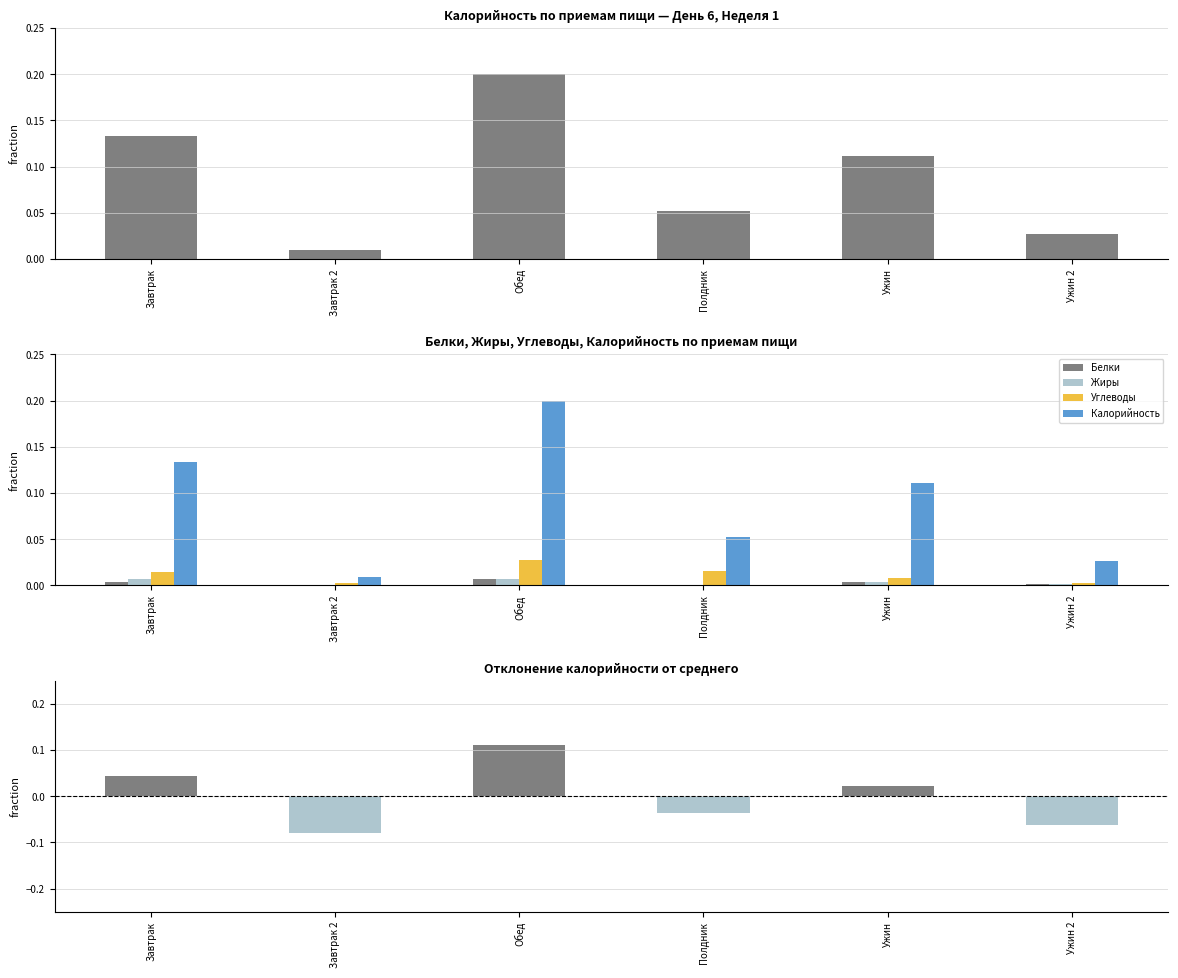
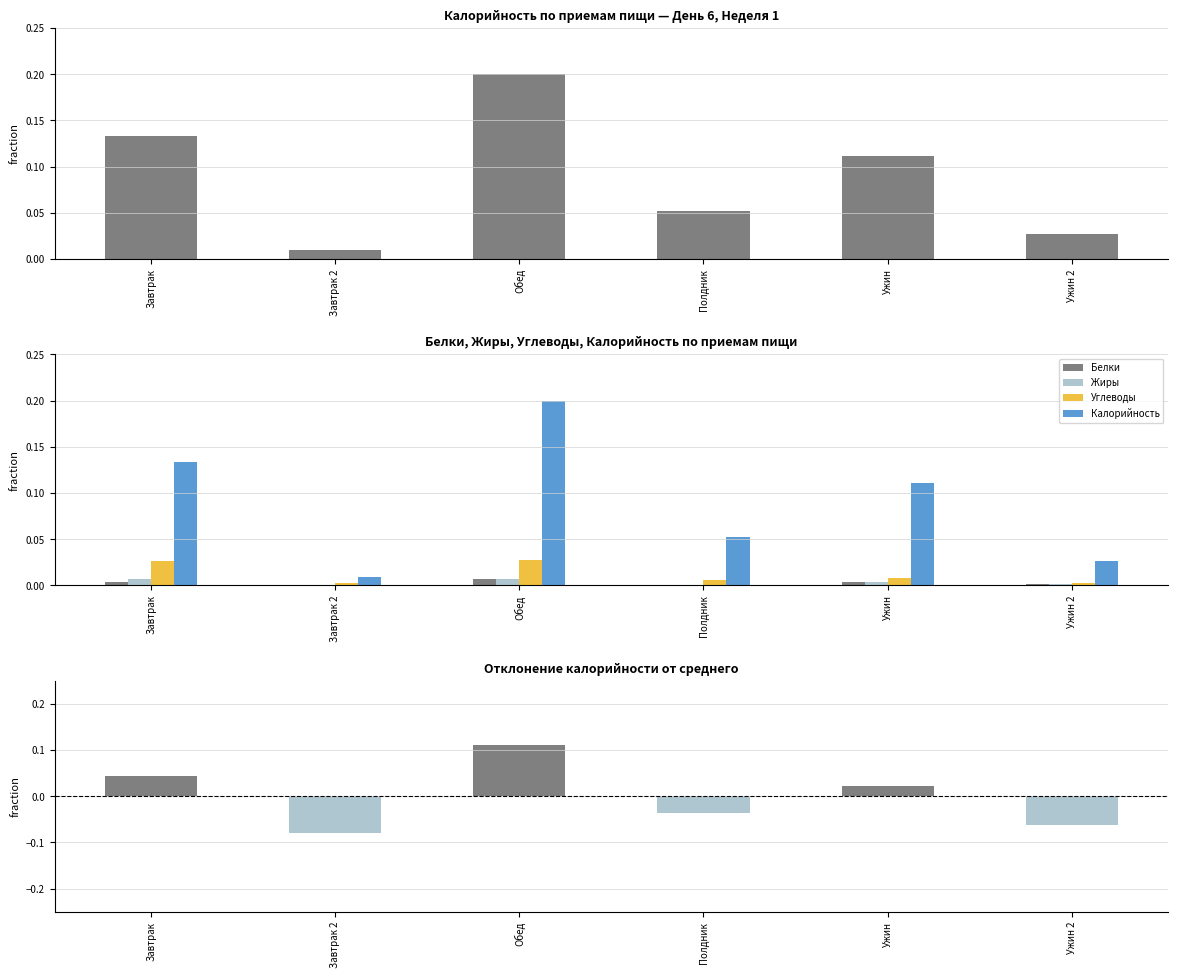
Белки, Жиры, Углеводы, Калорийность по приемам пищи, Углеводы, Завтрак: 0.01 -> 0.03
Белки, Жиры, Углеводы, Калорийность по приемам пищи, Углеводы, Полдник: 0.02 -> 0.01
